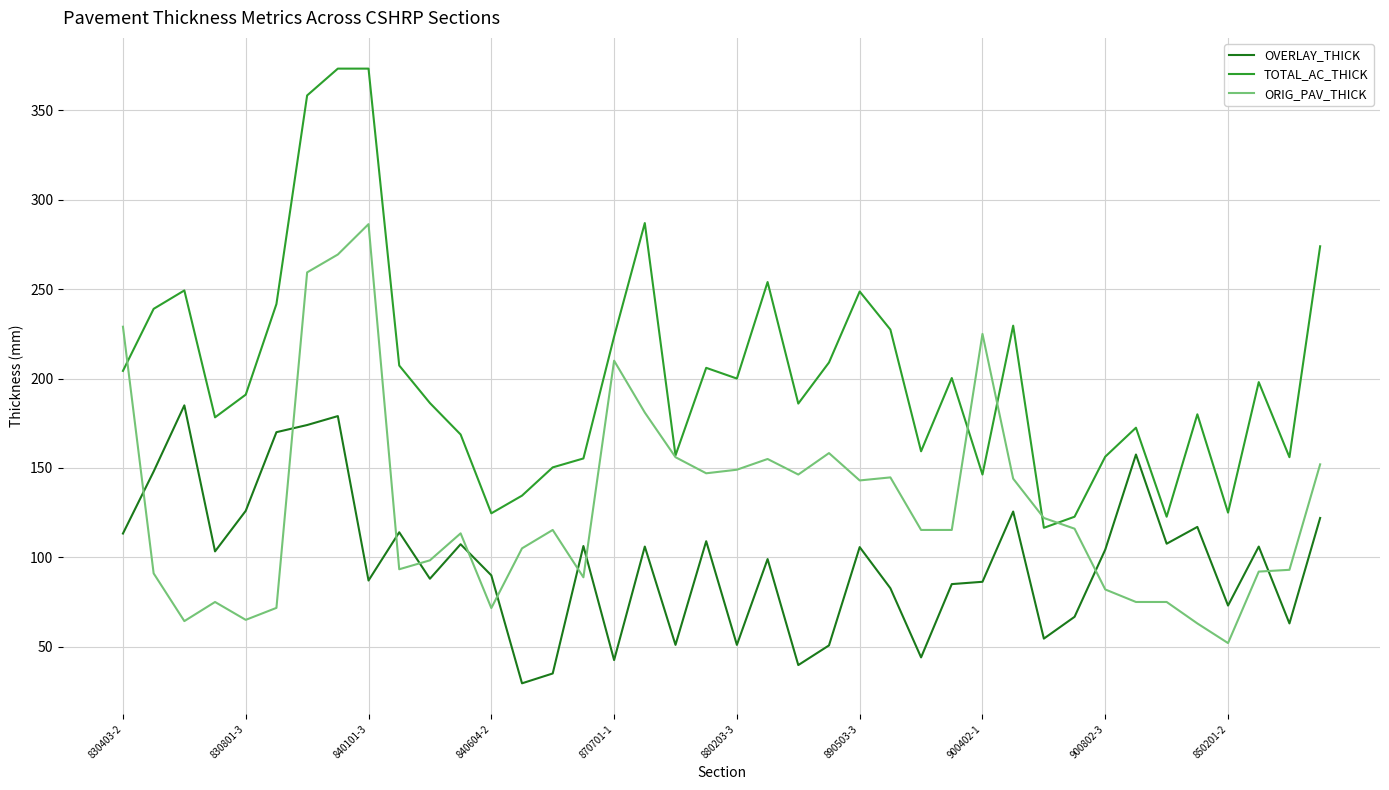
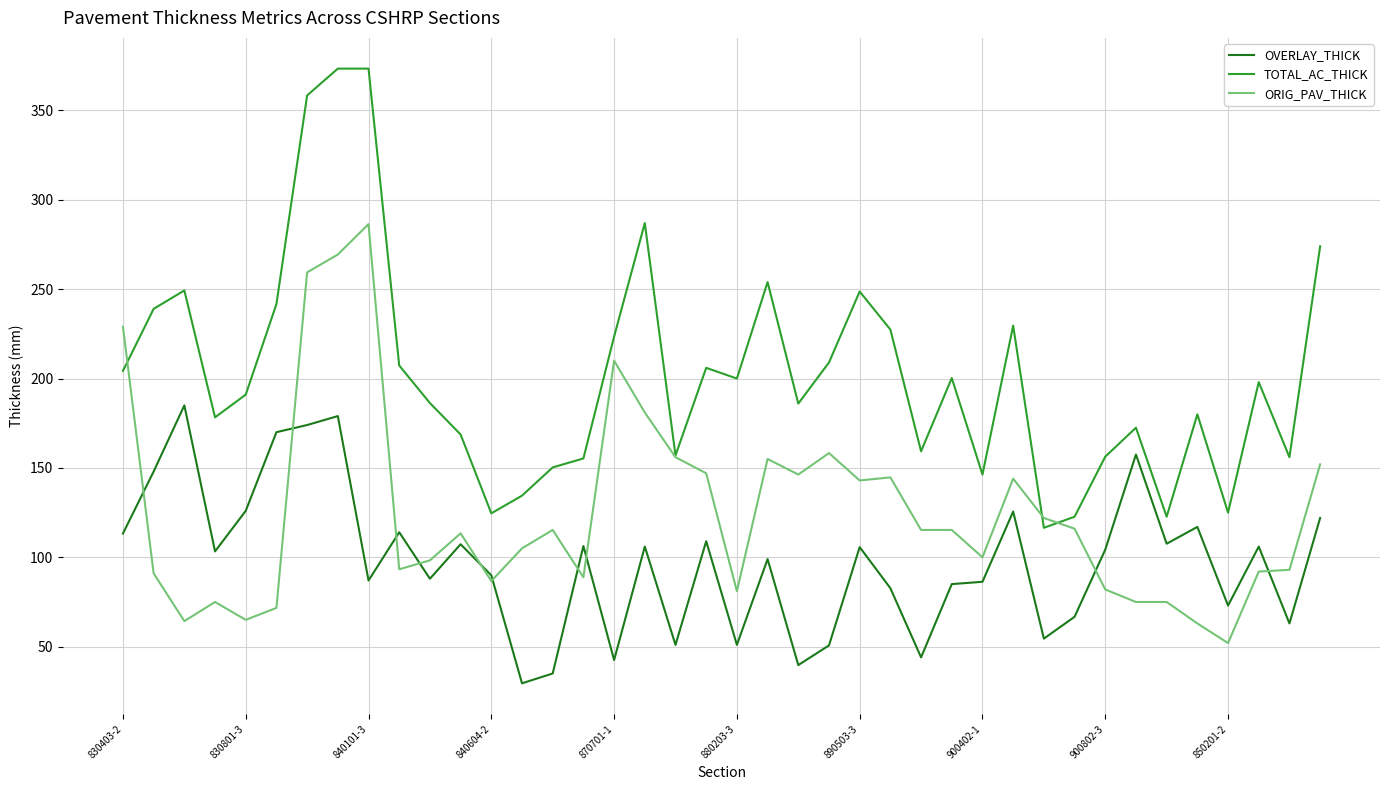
ORIG_PAV_THICK, 840604-2: 72 -> 87
ORIG_PAV_THICK, 880203-3: 149 -> 81
ORIG_PAV_THICK, 900402-1: 225 -> 100
